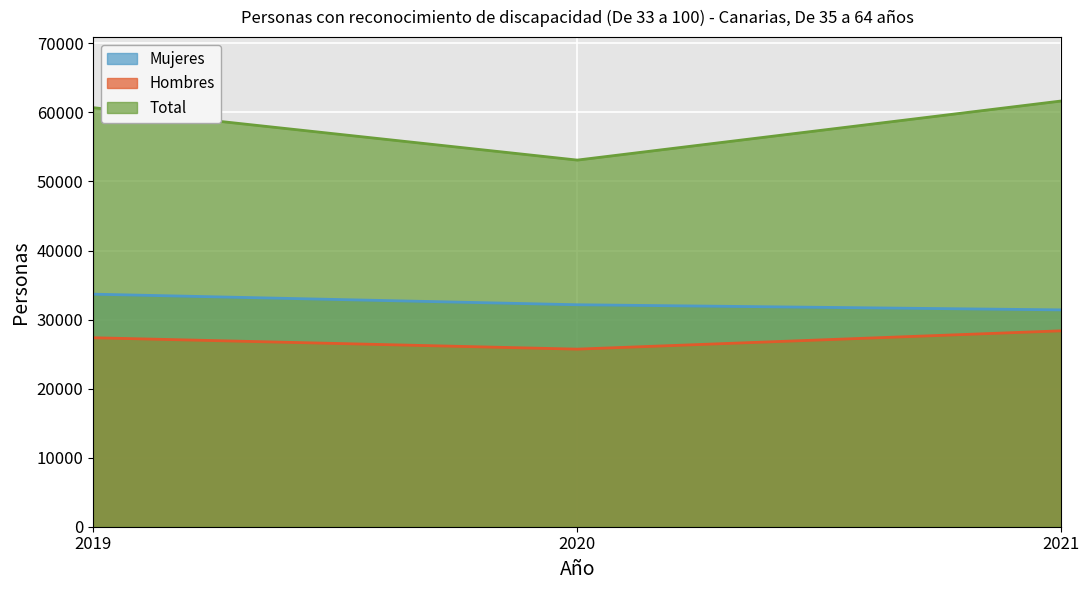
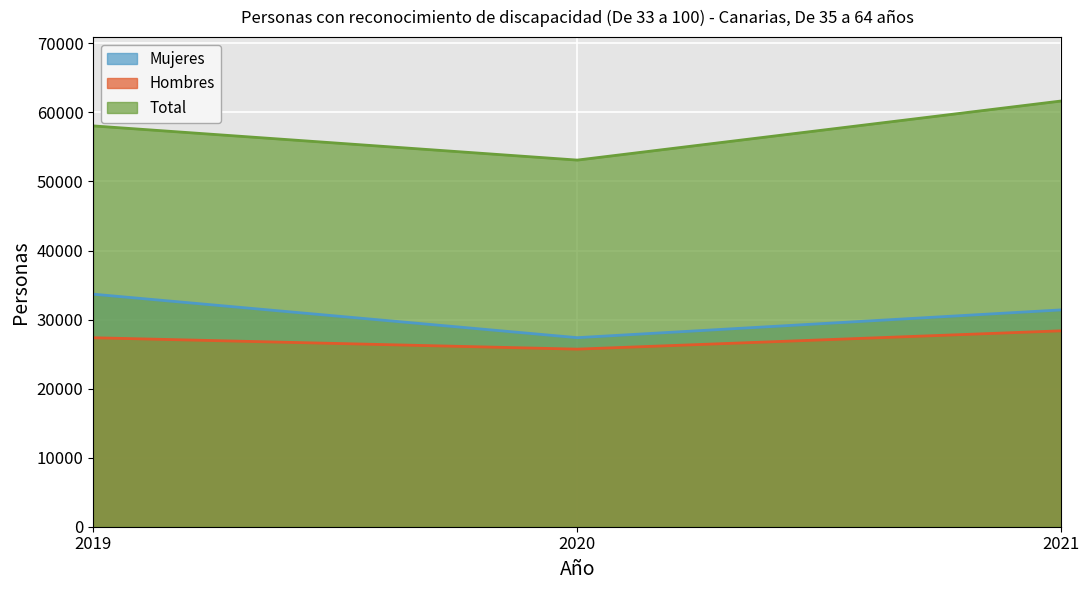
Total, 2019: 61000 -> 58000
Mujeres, 2020: 32000 -> 27000
